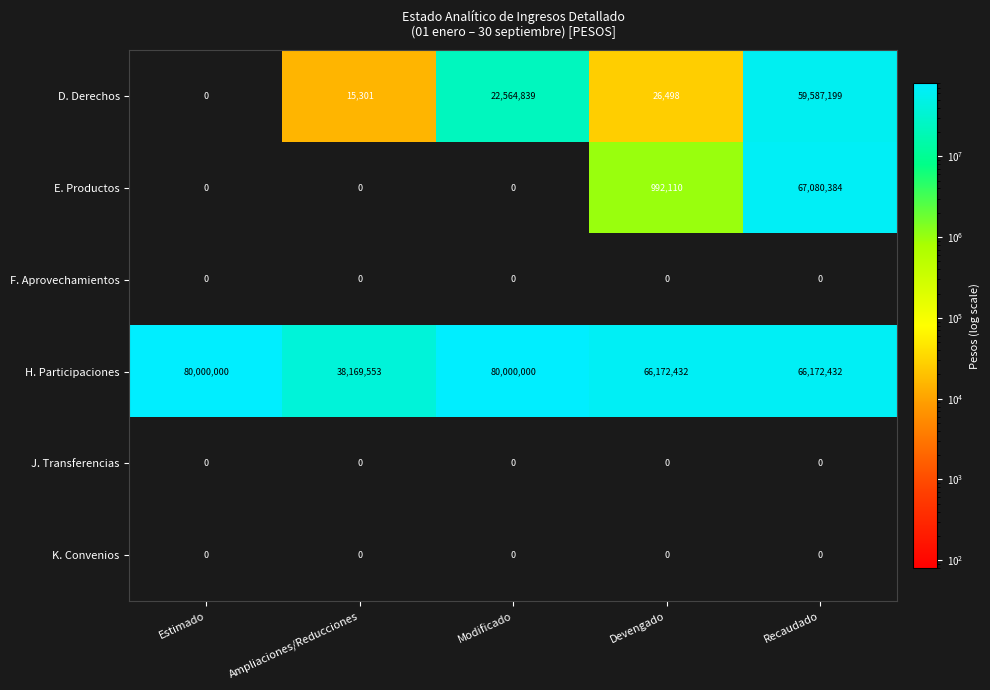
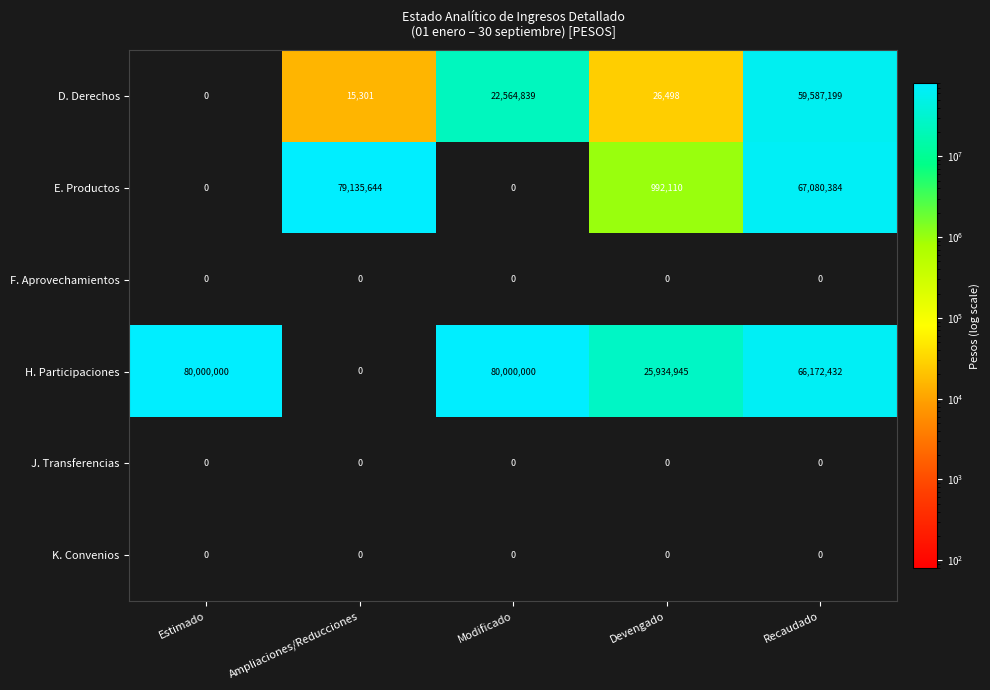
E. Productos, Ampliaciones/Reducciones: 0 -> 79,135,644
H. Participaciones, Ampliaciones/Reducciones: 38,169,553 -> 0
H. Participaciones, Devengado: 66,172,432 -> 25,934,945
